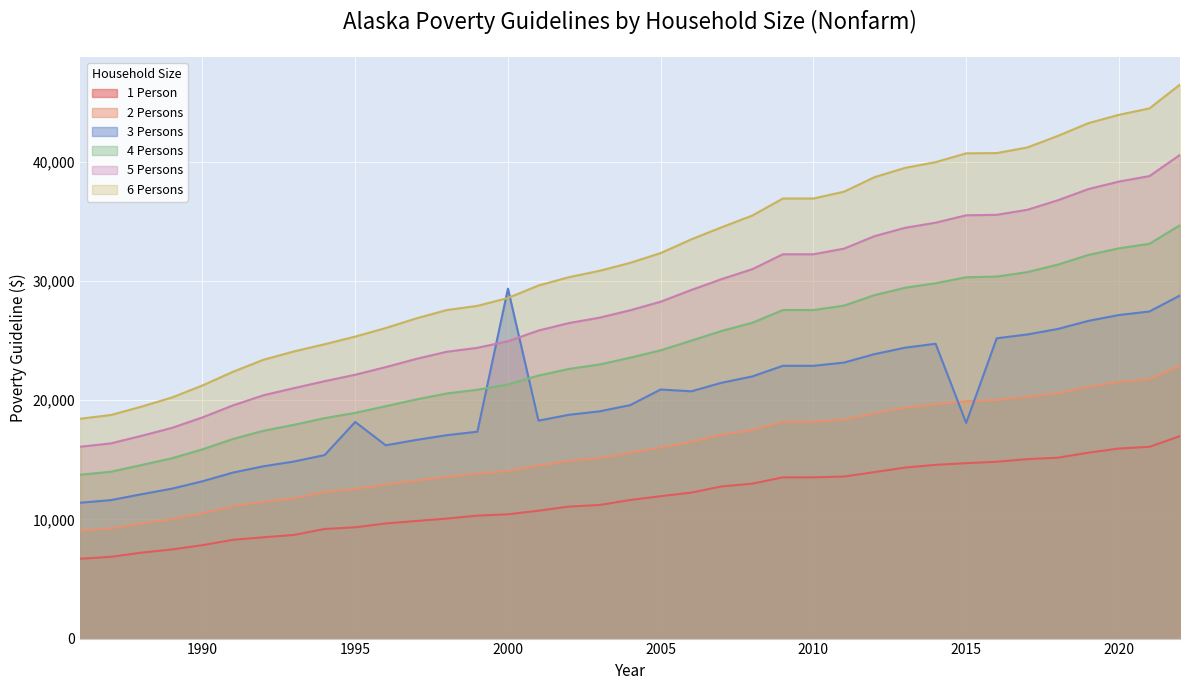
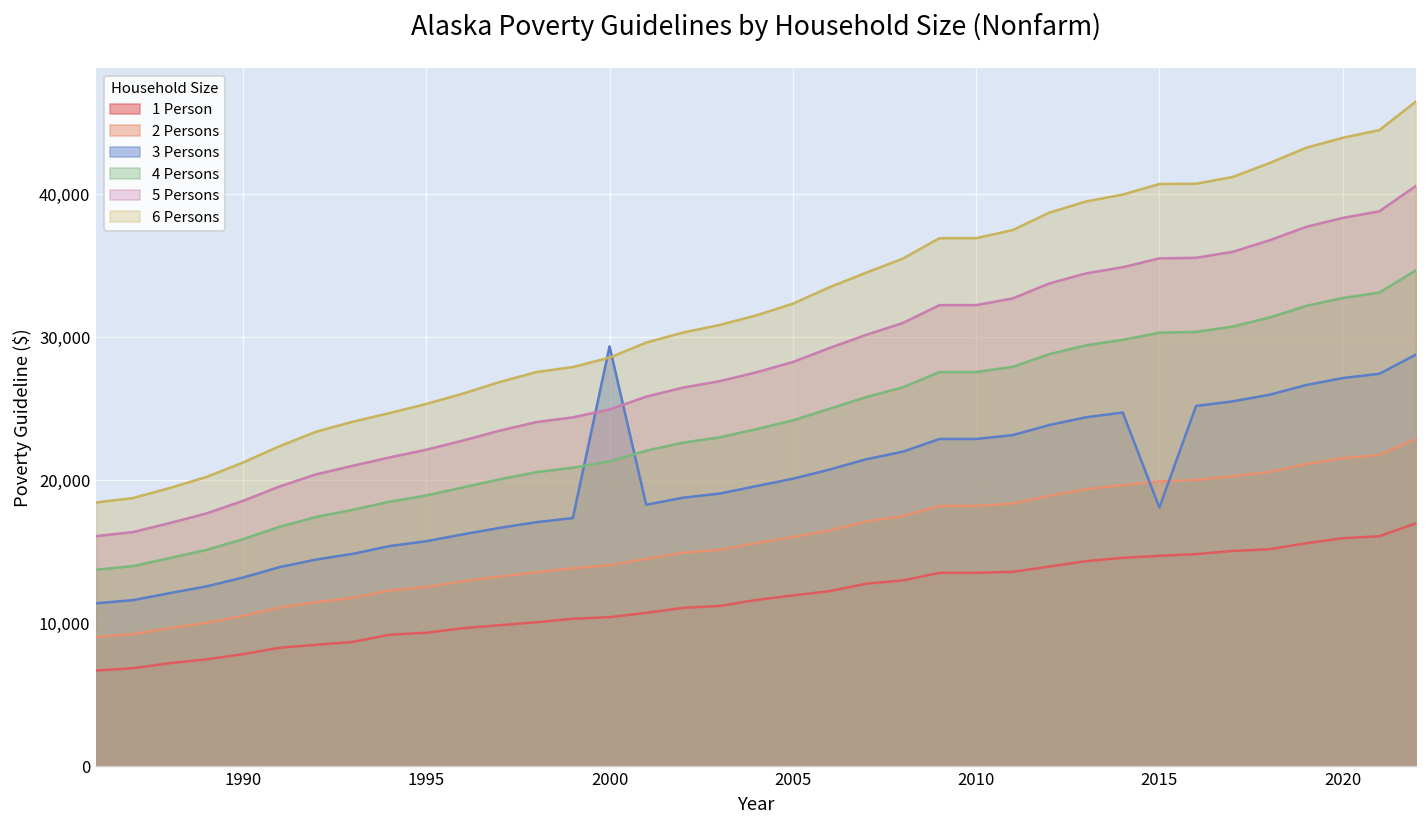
3 Persons, 1995: 18,200 -> 15,700
3 Persons, 2005: 20,900 -> 20,100
